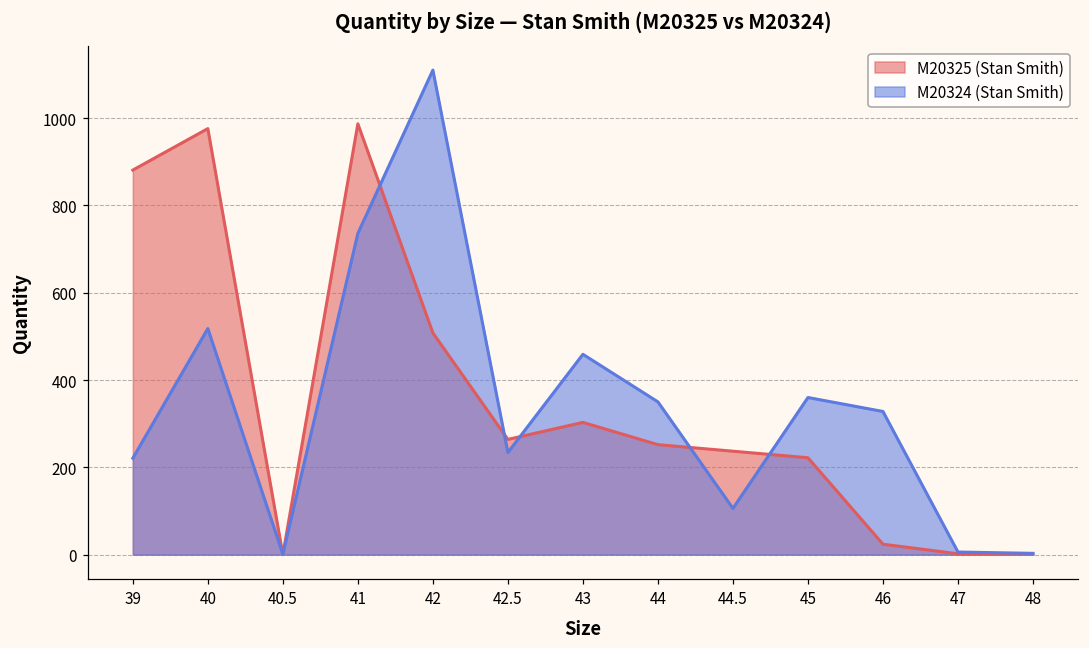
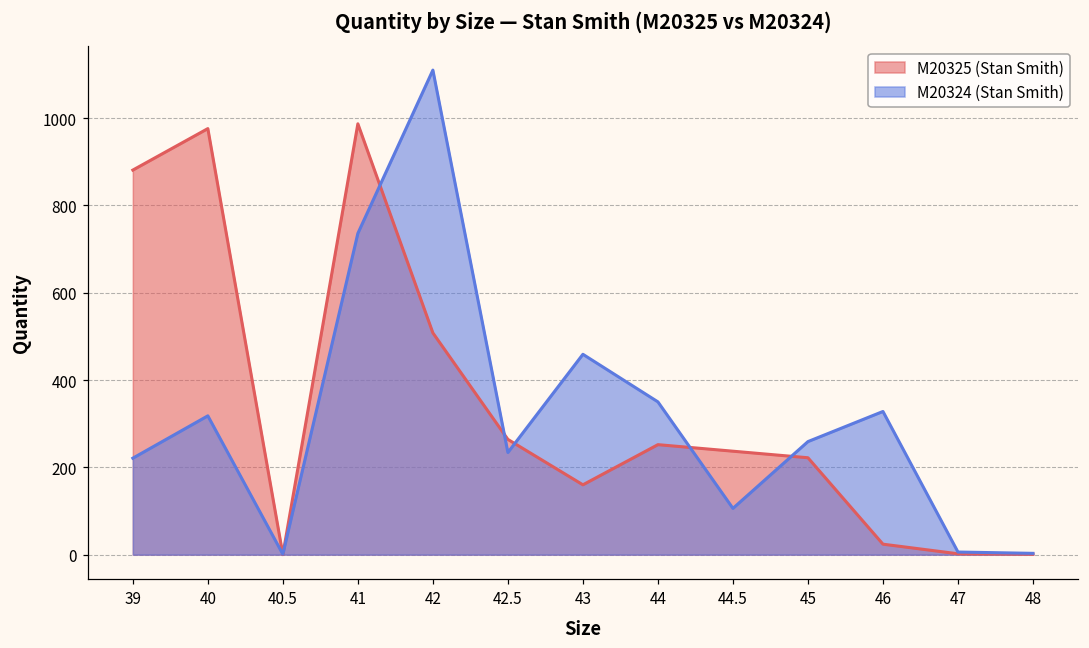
M20324 (Stan Smith), 40: 520 -> 320
M20325 (Stan Smith), 43: 300 -> 160
M20324 (Stan Smith), 45: 360 -> 260
